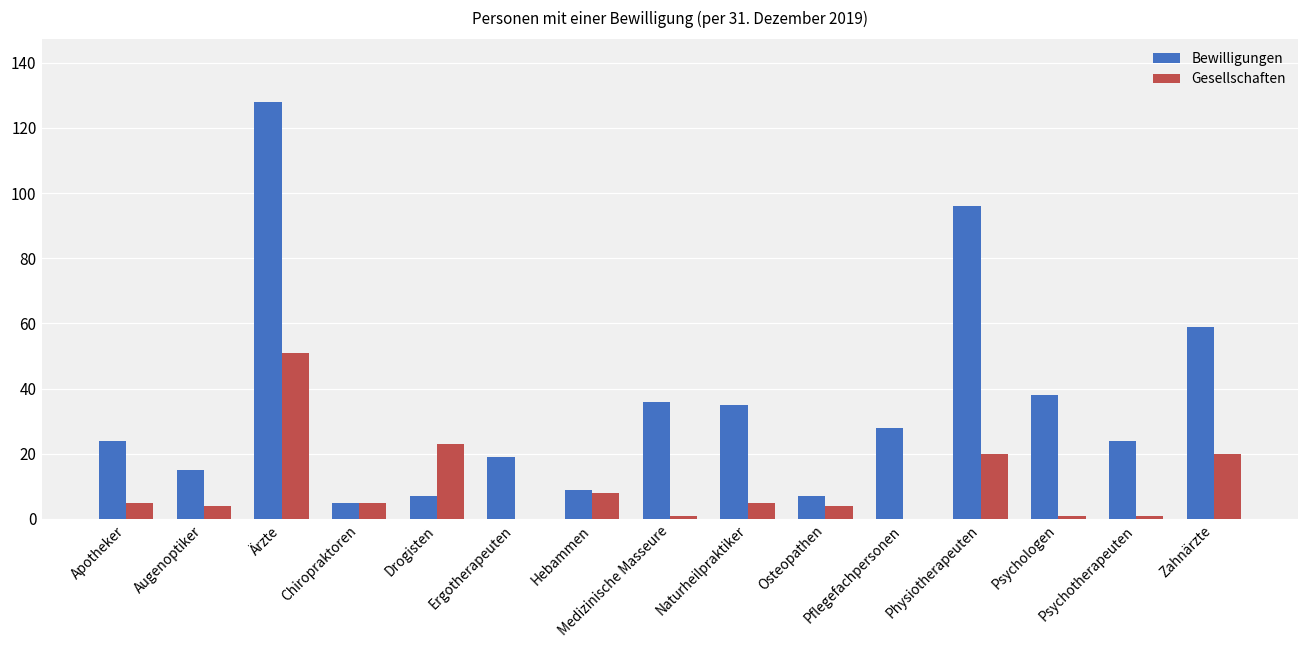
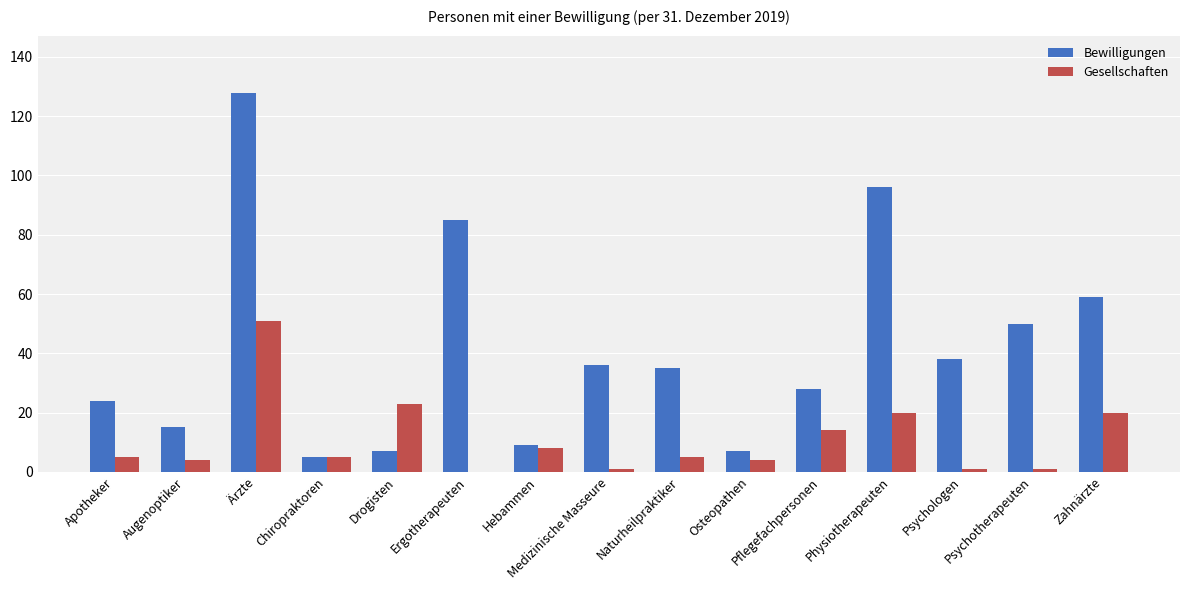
Bewilligungen, Ergotherapeuten: 19 -> 85
Gesellschaften, Pflegefachpersonen: 0 -> 14
Bewilligungen, Psychotherapeuten: 24 -> 50
